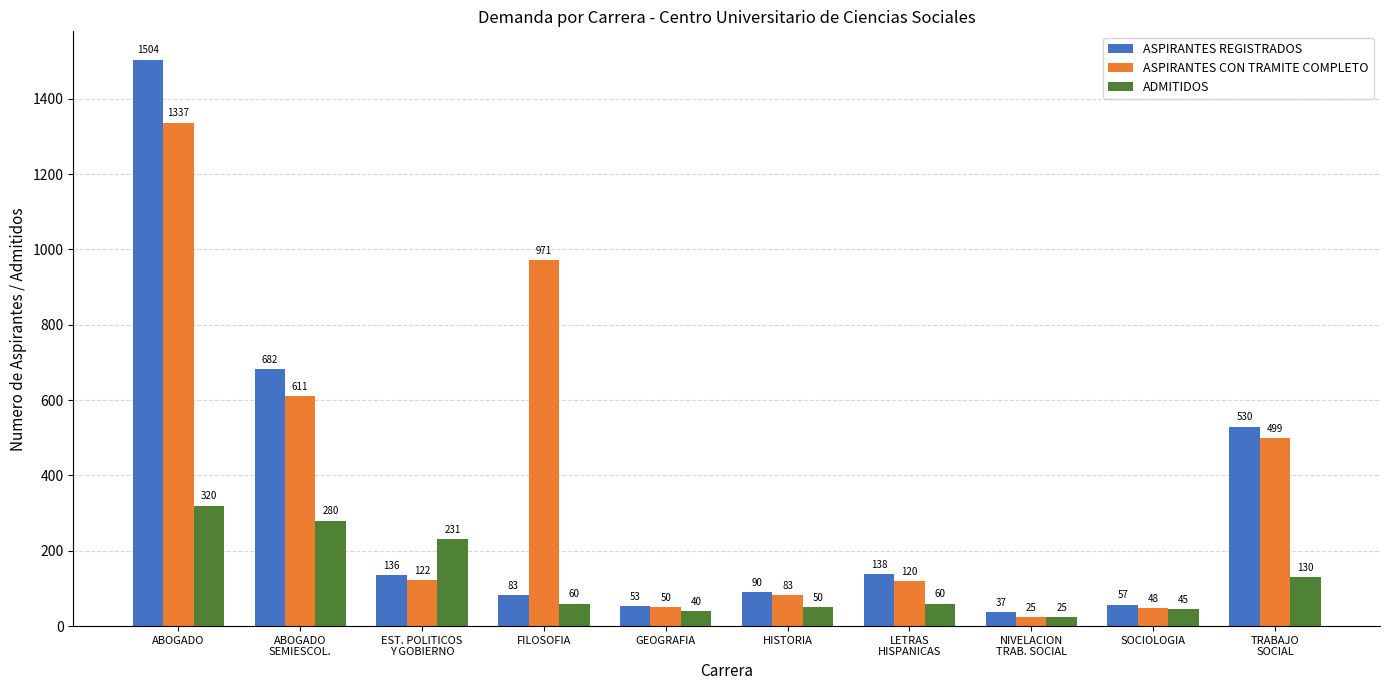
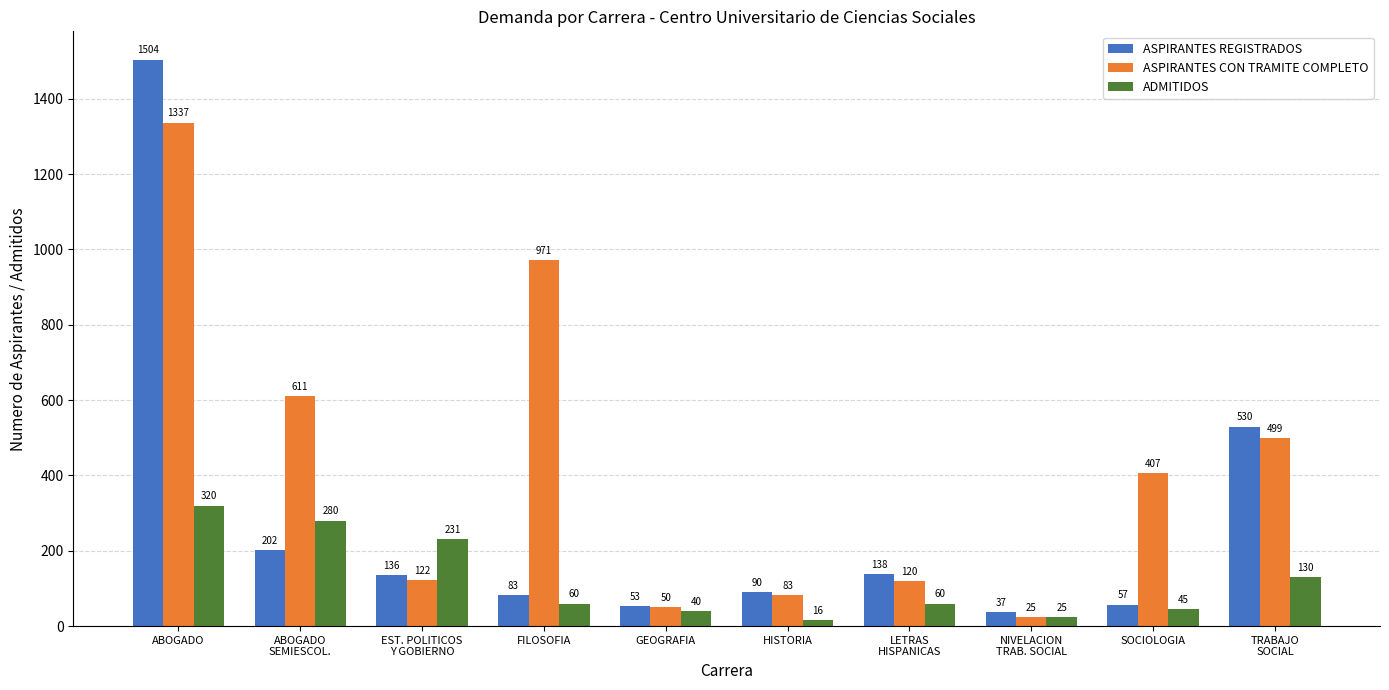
ASPIRANTES REGISTRADOS, ABOGADO SEMIESCOL.: 682 -> 202
ADMITIDOS, HISTORIA: 50 -> 16
ASPIRANTES CON TRAMITE COMPLETO, SOCIOLOGIA: 48 -> 407
